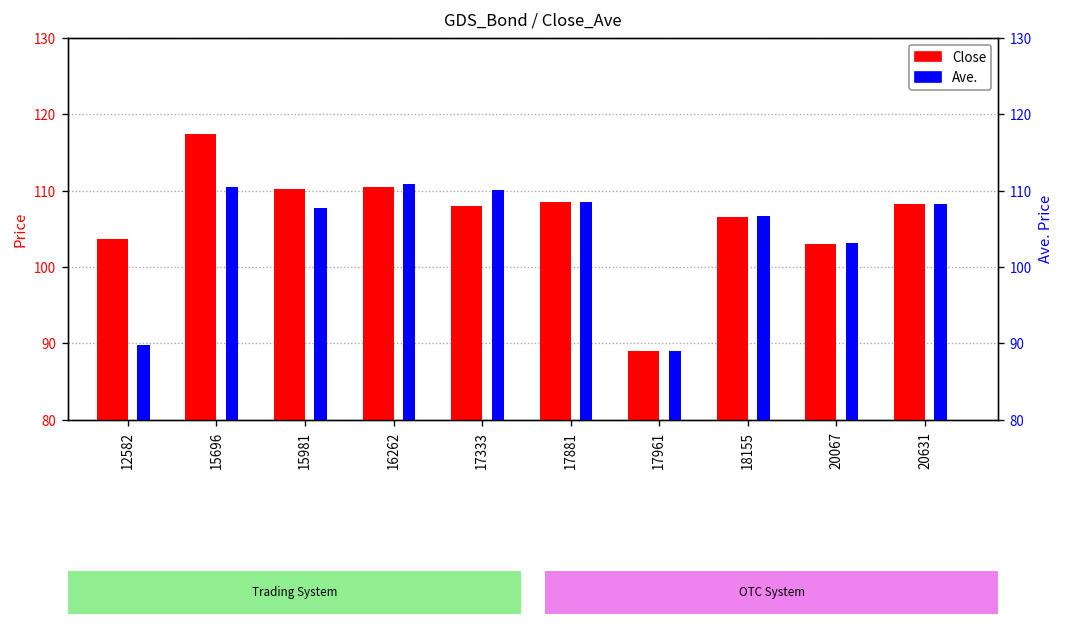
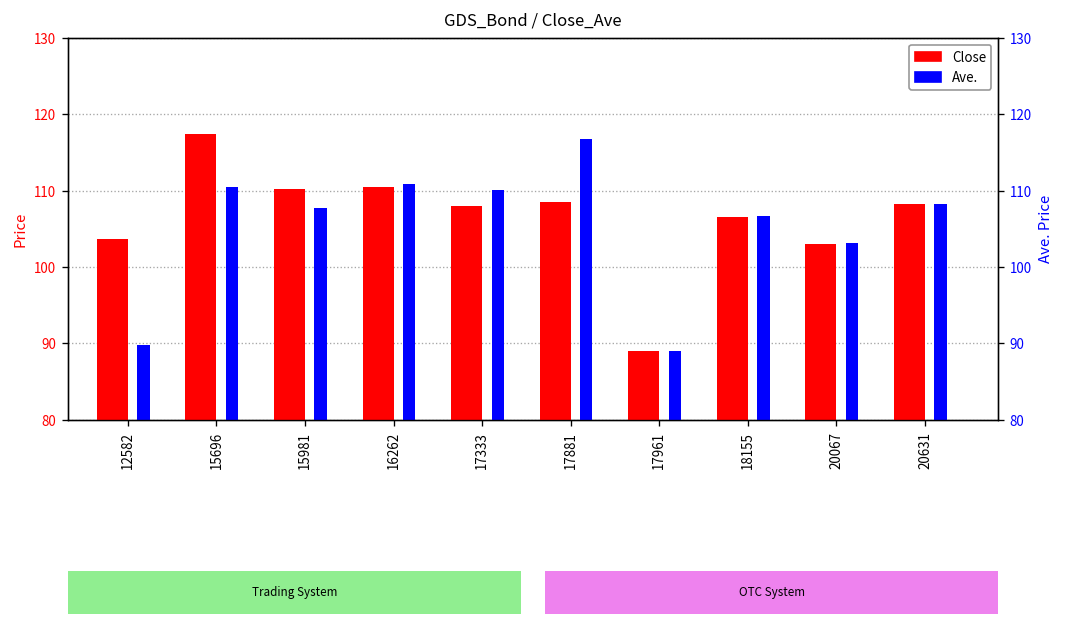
Ave., 17881: 109 -> 117
